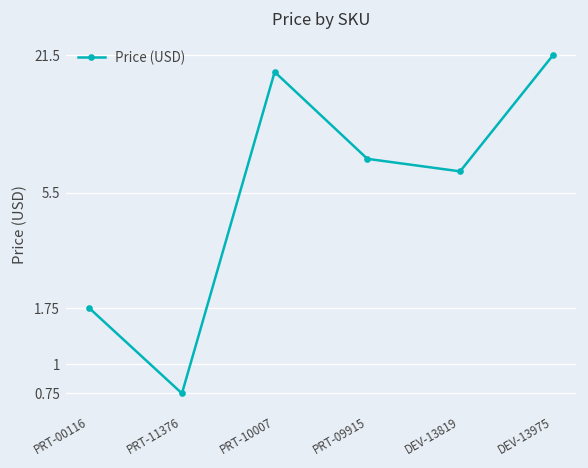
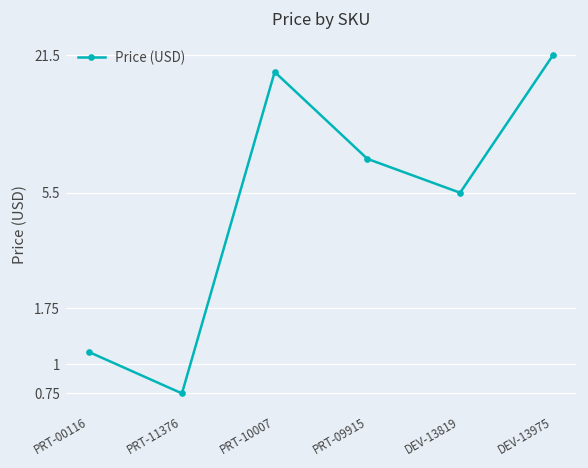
PRT-00116: 1.8 -> 1.1
DEV-13819: 6.8 -> 5.5
